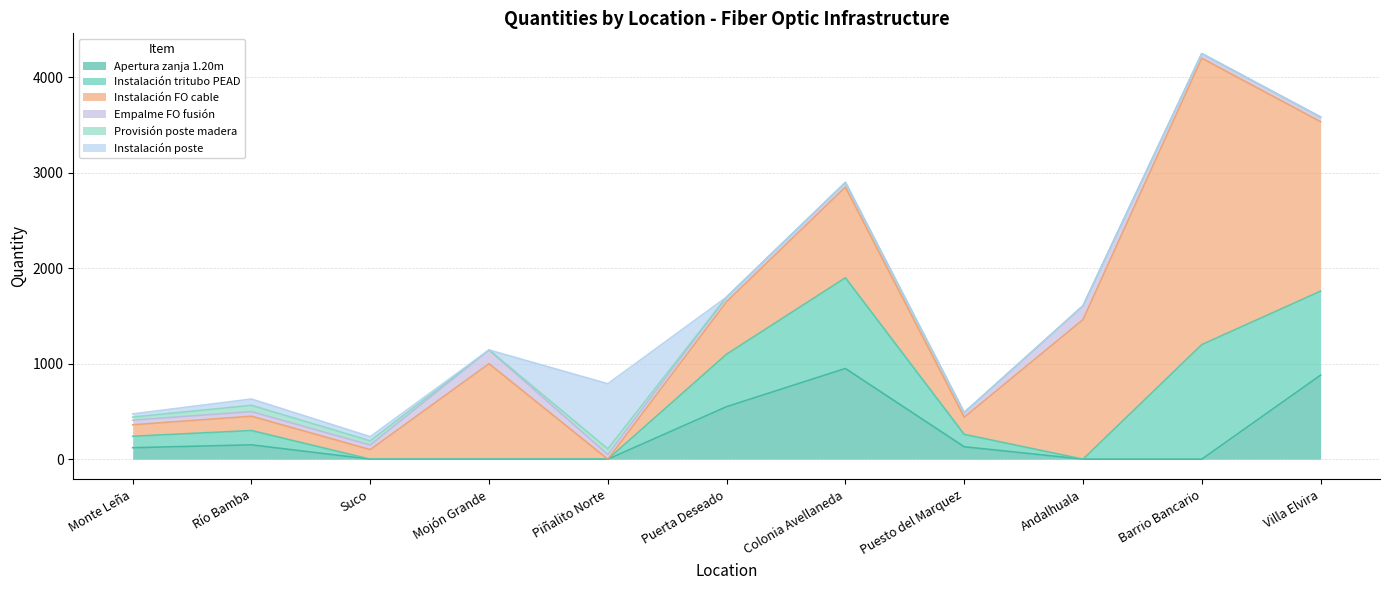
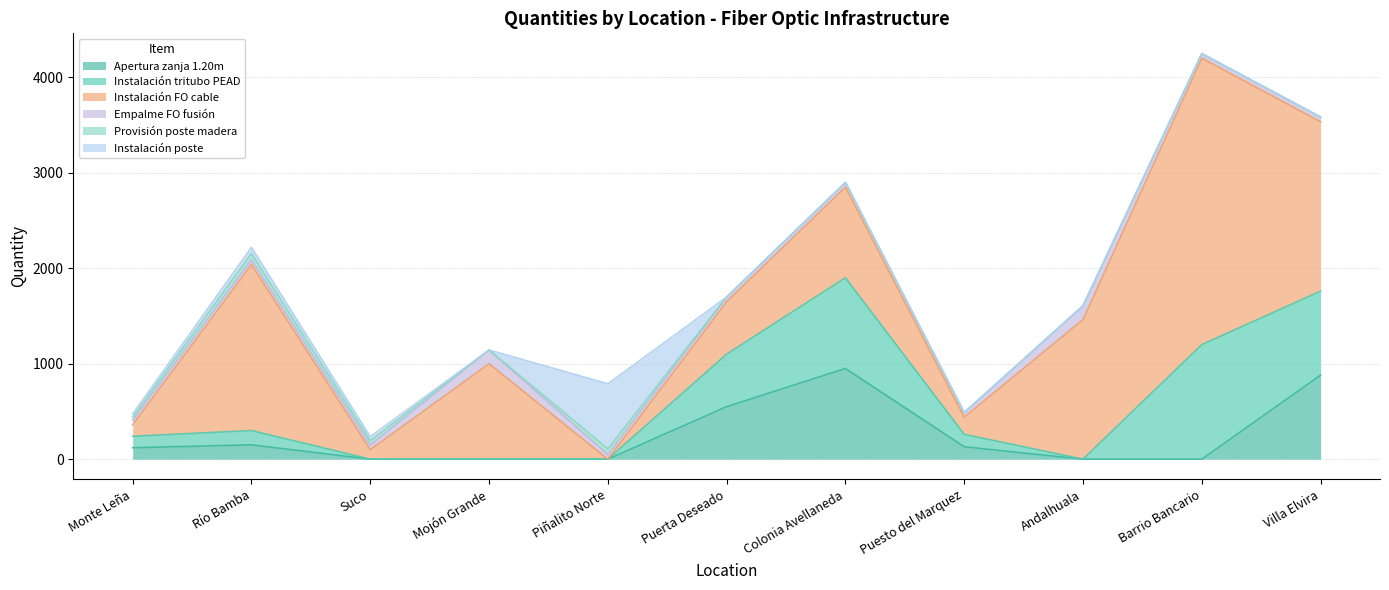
Instalación FO cable, Río Bamba: 200 -> 1700
